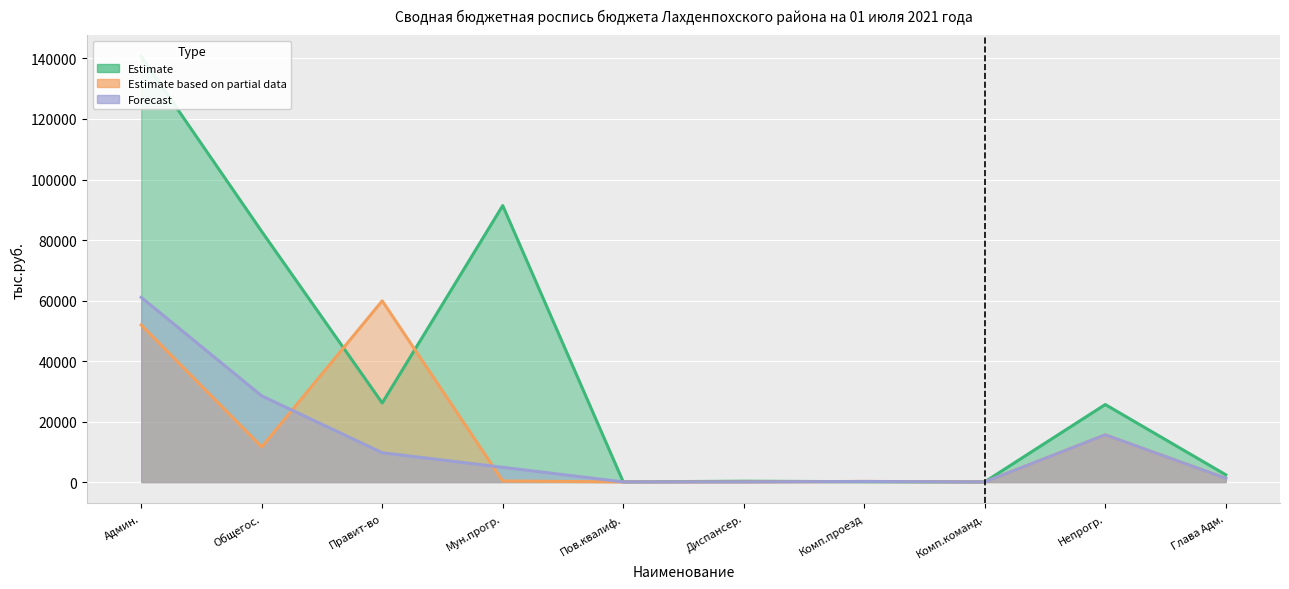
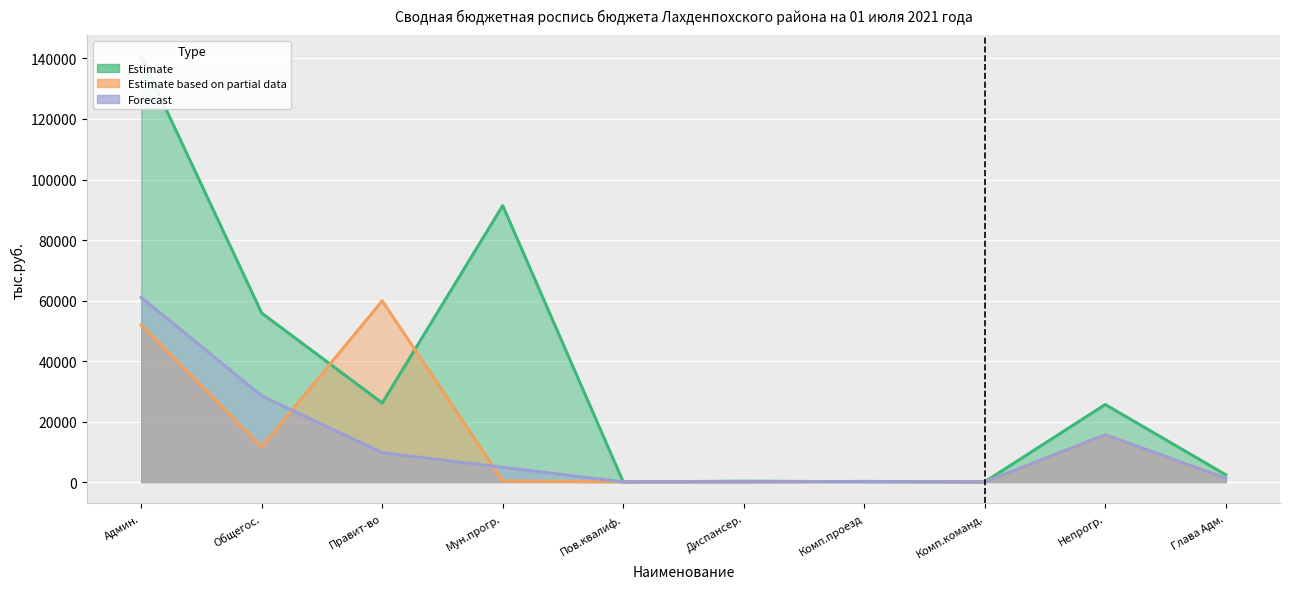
Estimate, Общегос.: 83000 -> 56000
